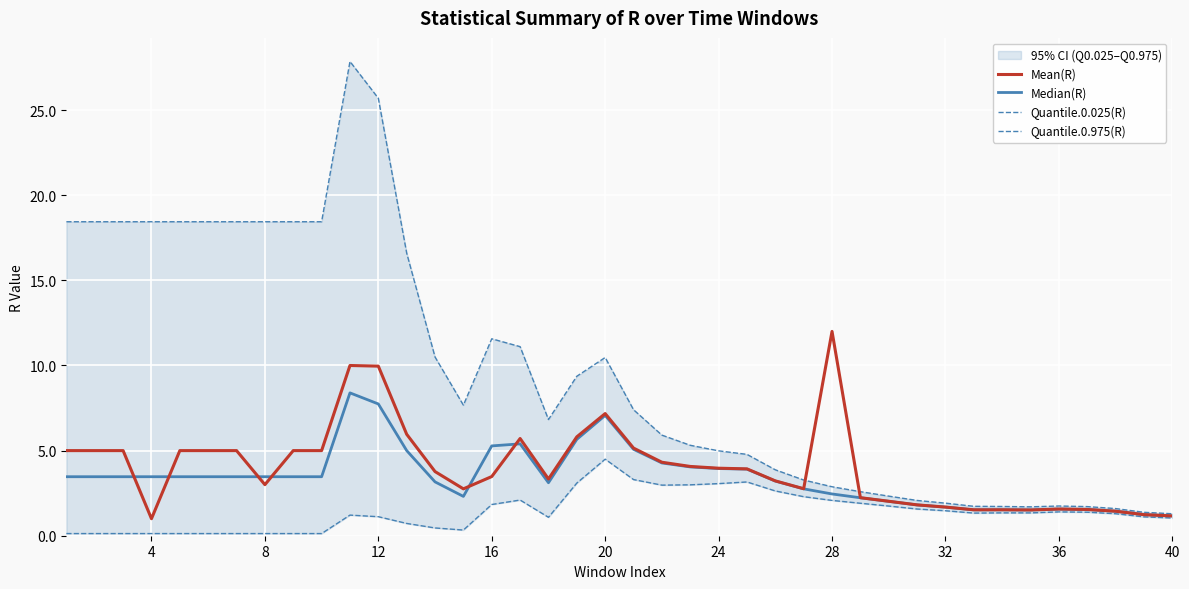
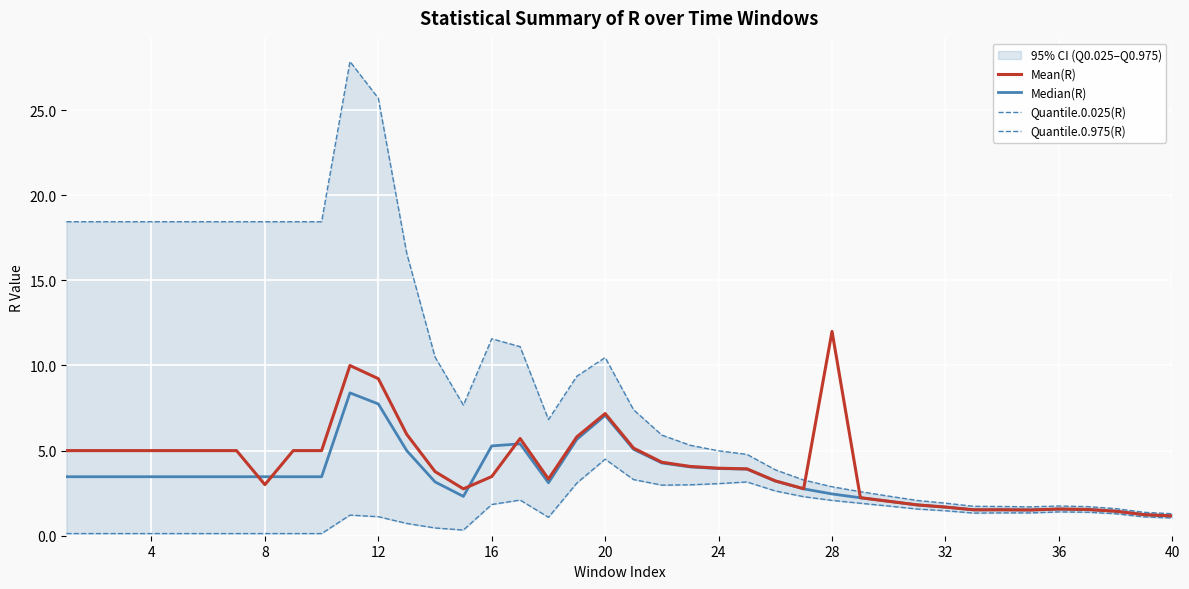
Mean(R), 4: 1 -> 5
Mean(R), 12: 10.0 -> 9.2
